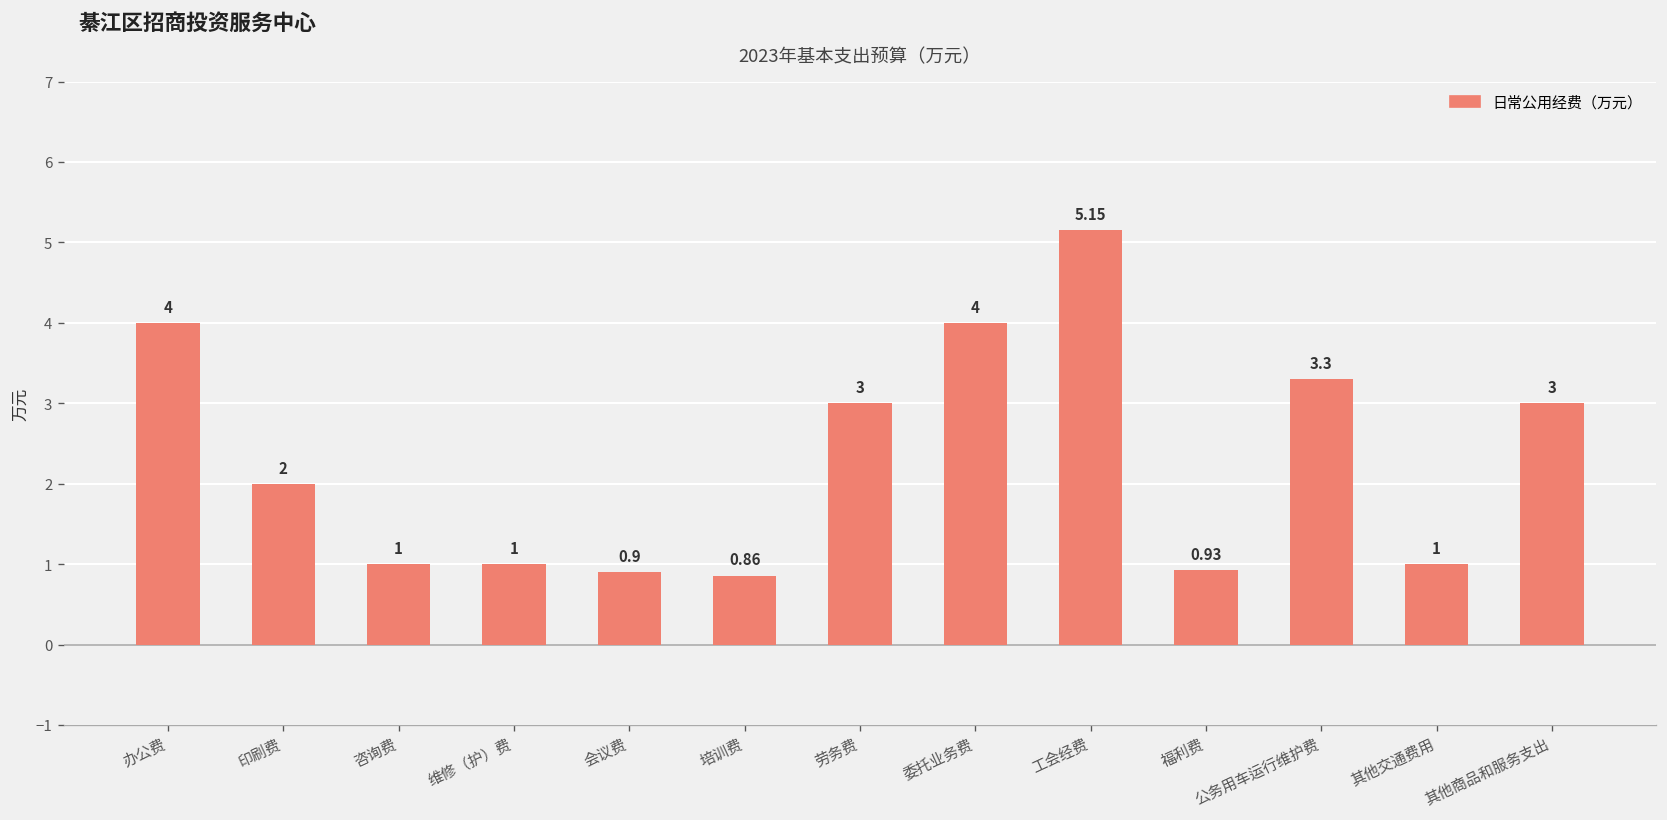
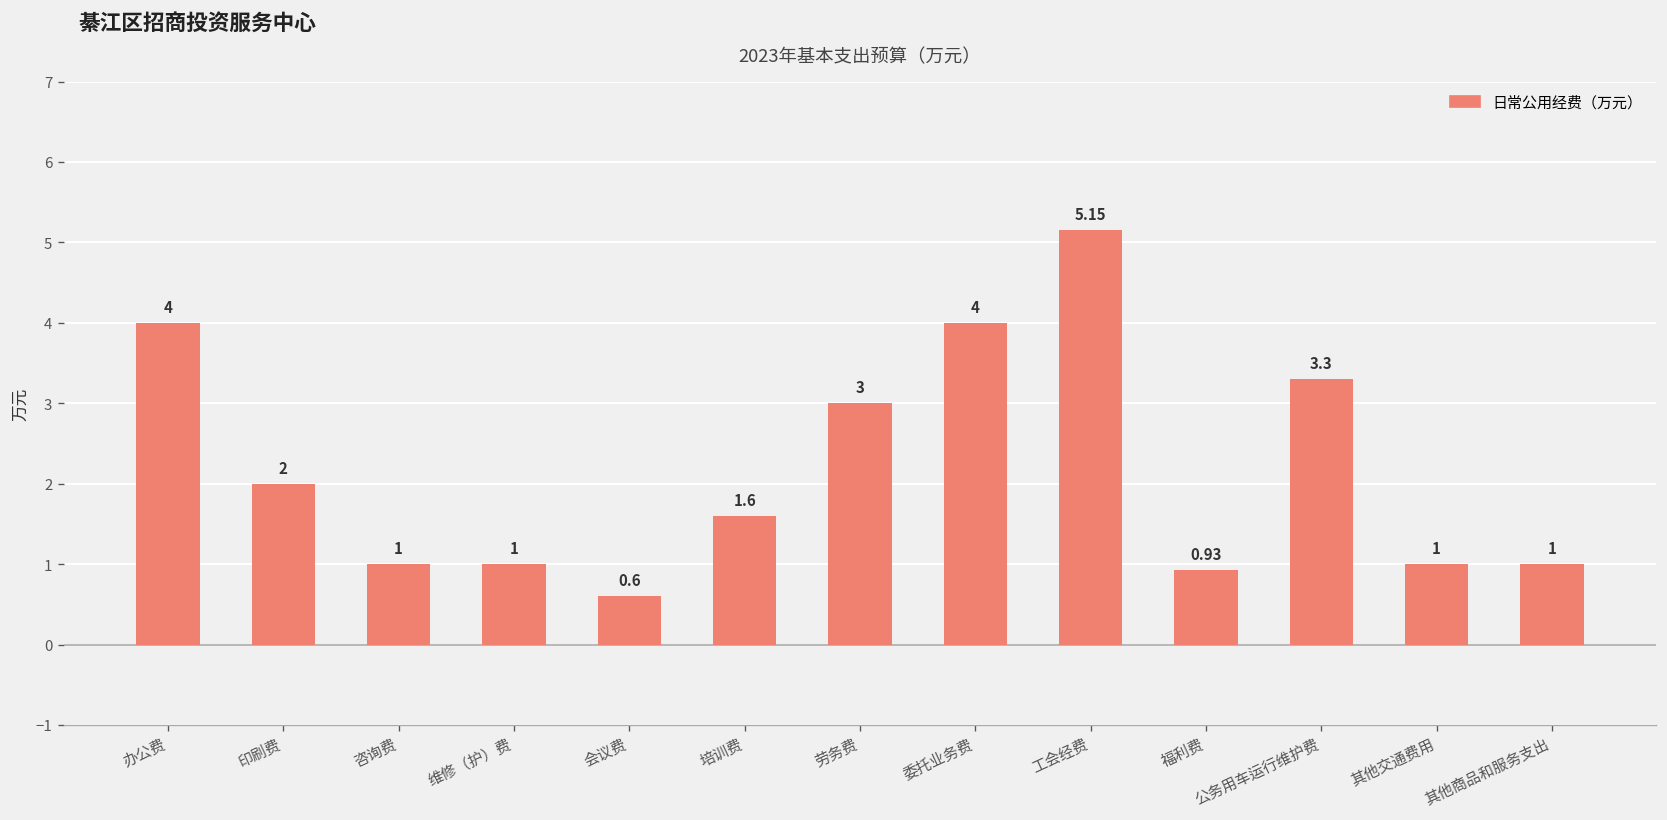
会议费: 0.9 -> 0.6
培训费: 0.86 -> 1.6
其他商品和服务支出: 3 -> 1
